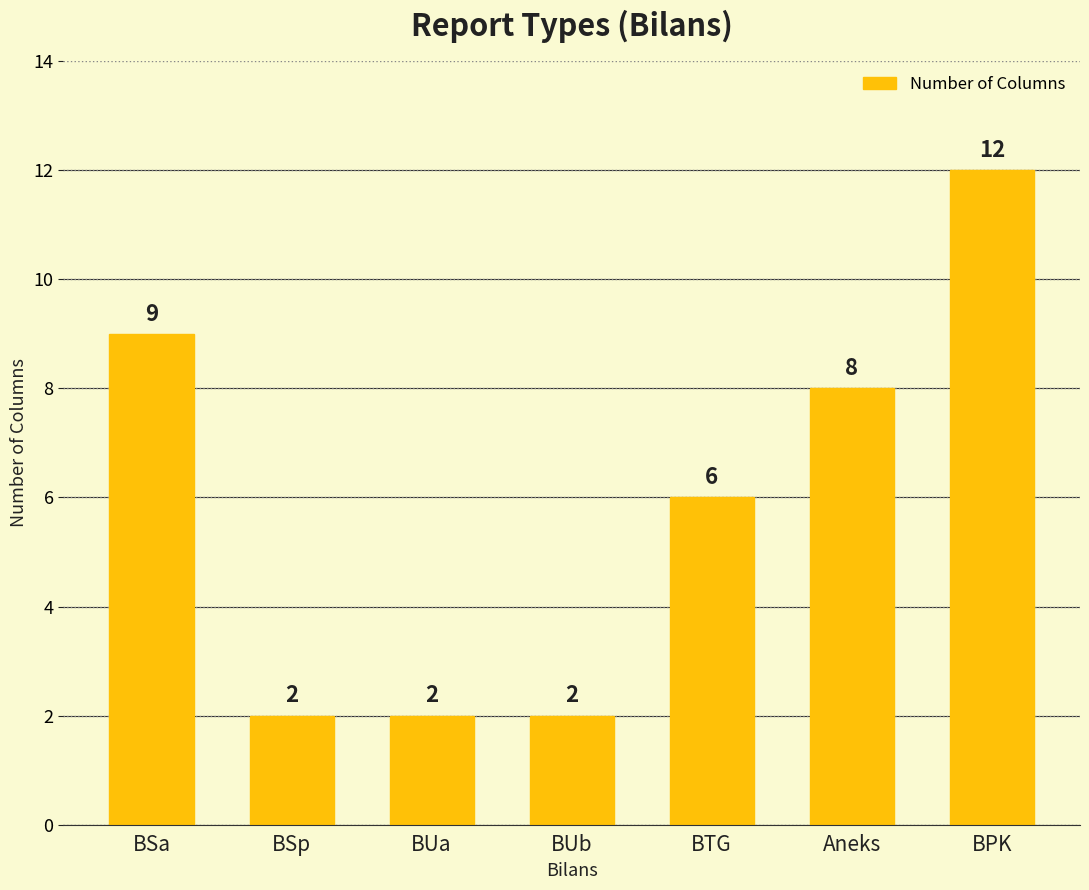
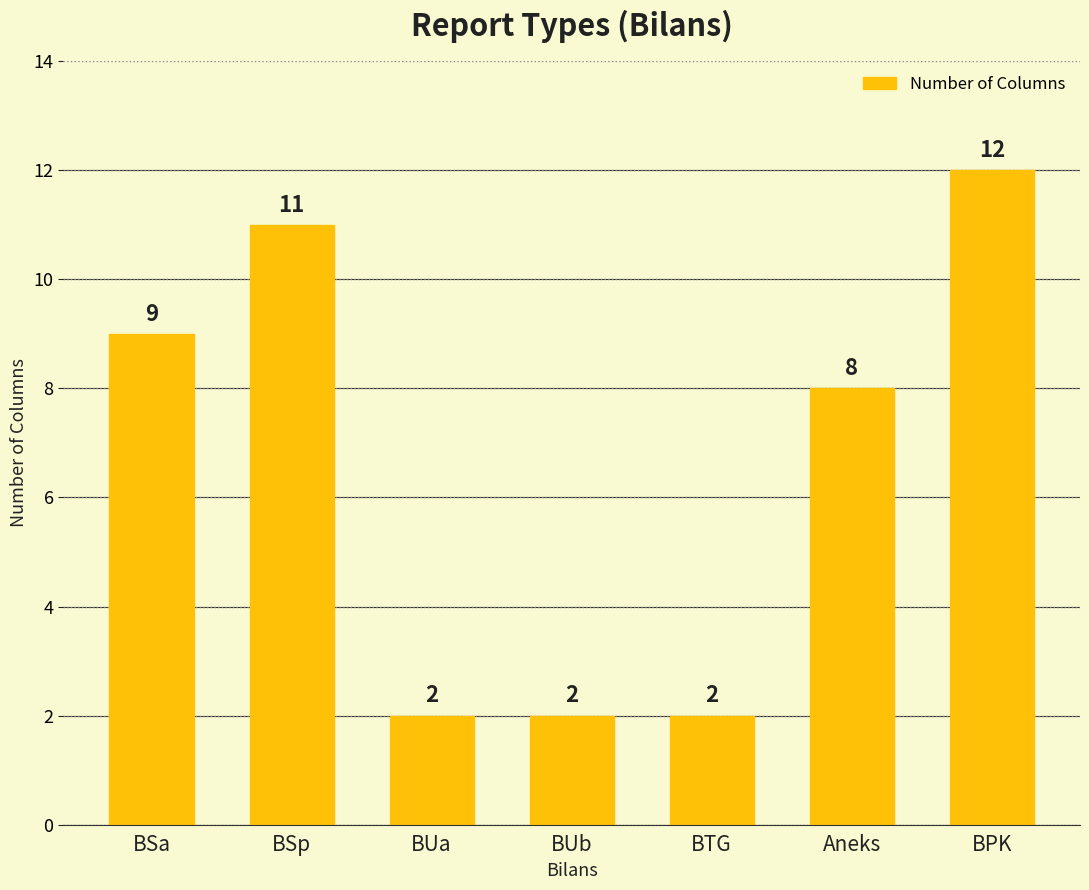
BSp: 2 -> 11
BTG: 6 -> 2
